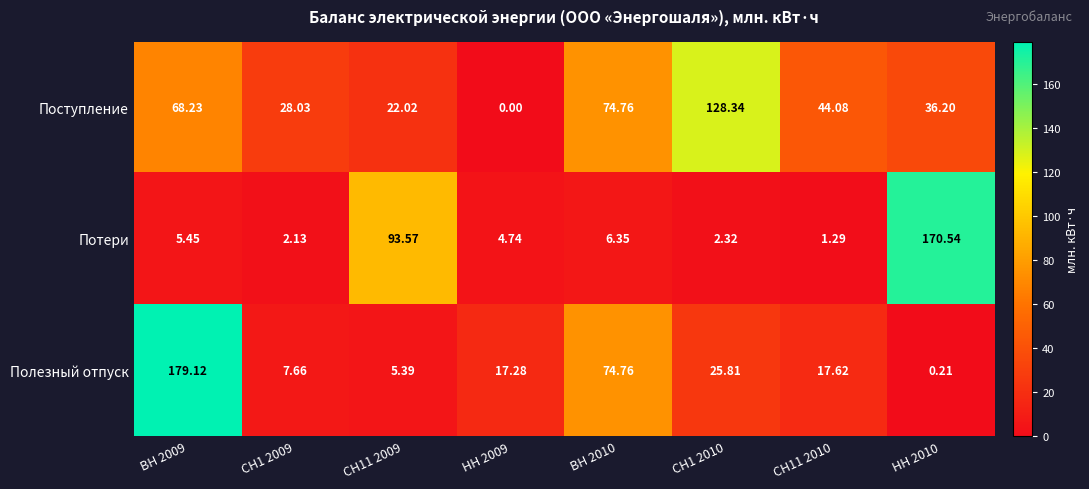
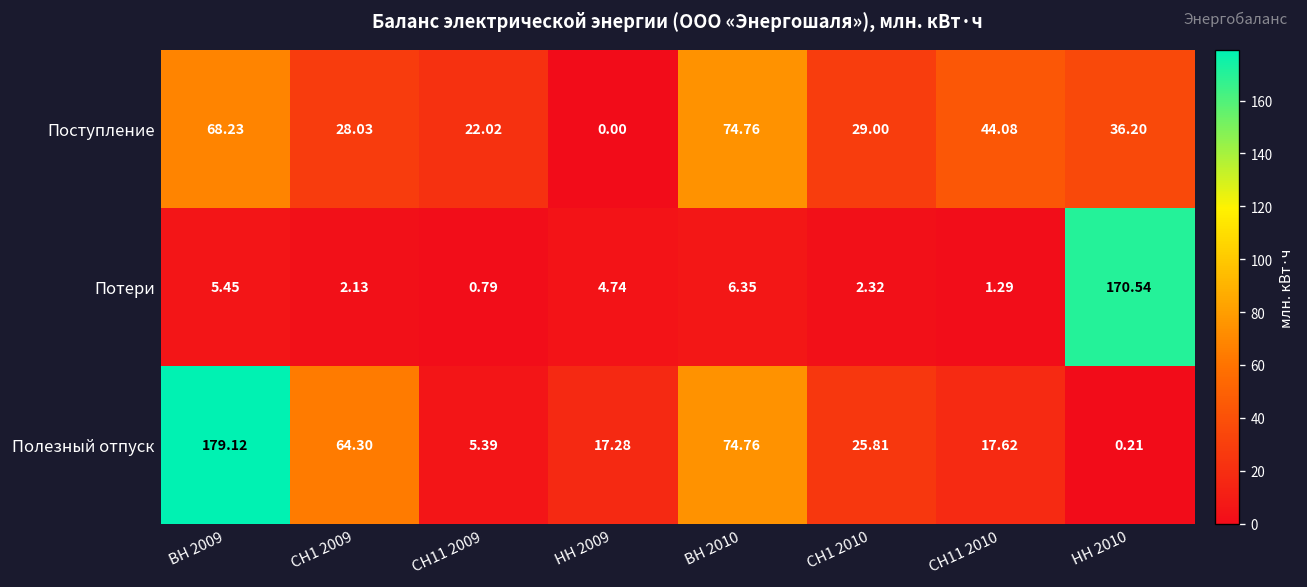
Поступление, СН1 2010: 128.34 -> 29.00
Потери, СН11 2009: 93.57 -> 0.79
Полезный отпуск, СН1 2009: 7.66 -> 64.30
